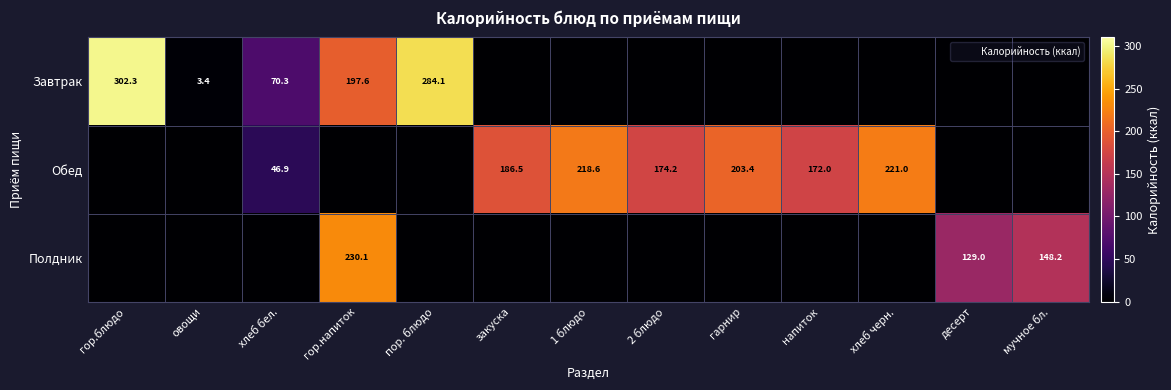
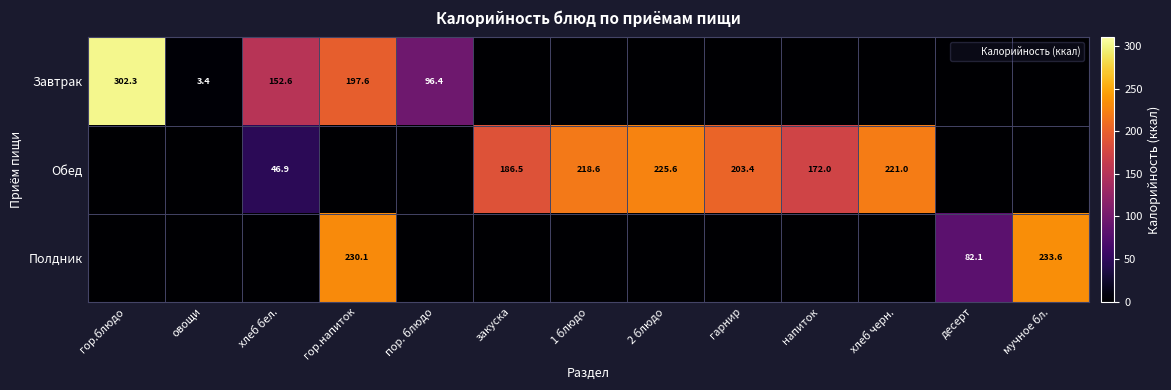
Завтрак, хлеб бел.: 70.3 -> 152.6
Завтрак, пор. блюдо: 284.1 -> 96.4
Обед, 2 блюдо: 174.2 -> 225.6
Полдник, десерт: 129.0 -> 82.1
Полдник, мучное бл.: 148.2 -> 233.6
